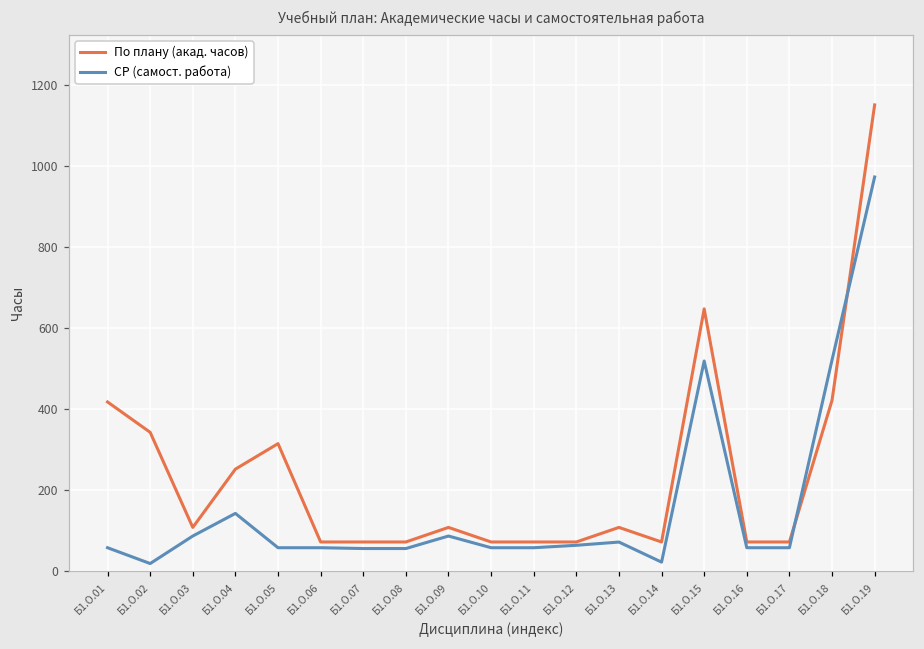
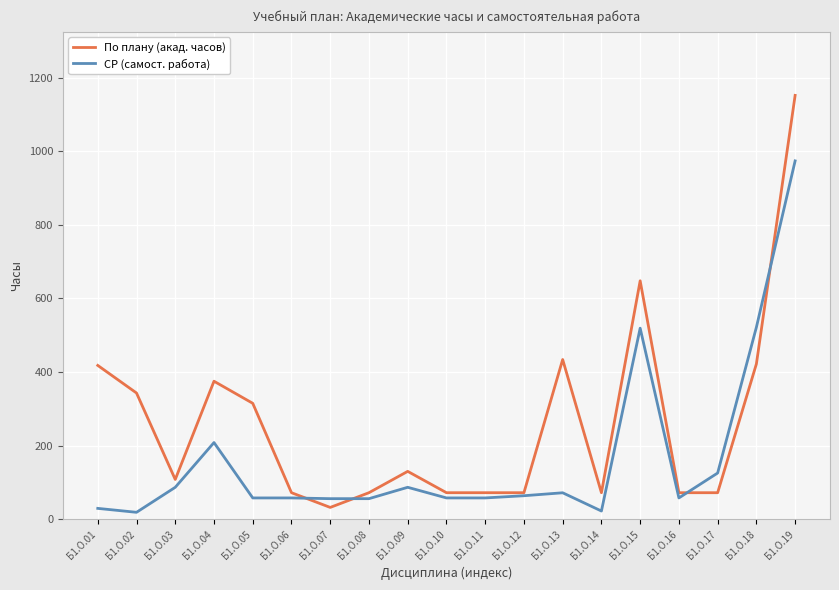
СР (самост. работа), Б1.О.01: 60 -> 30
По плану (акад. часов), Б1.О.04: 250 -> 380
СР (самост. работа), Б1.О.04: 140 -> 210
По плану (акад. часов), Б1.О.07: 70 -> 30
По плану (акад. часов), Б1.О.09: 110 -> 130
По плану (акад. часов), Б1.О.13: 110 -> 430
СР (самост. работа), Б1.О.17: 60 -> 130
